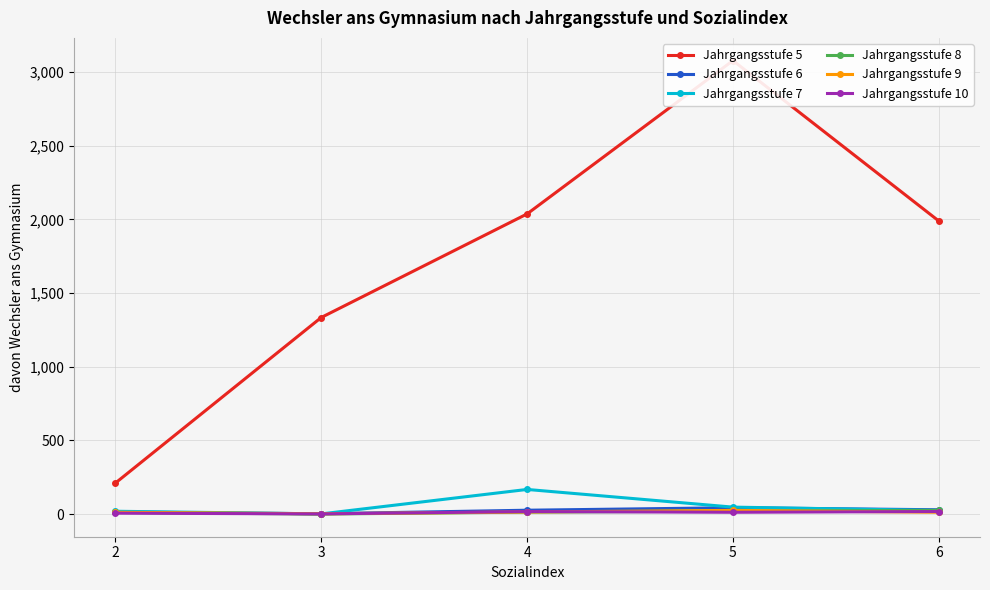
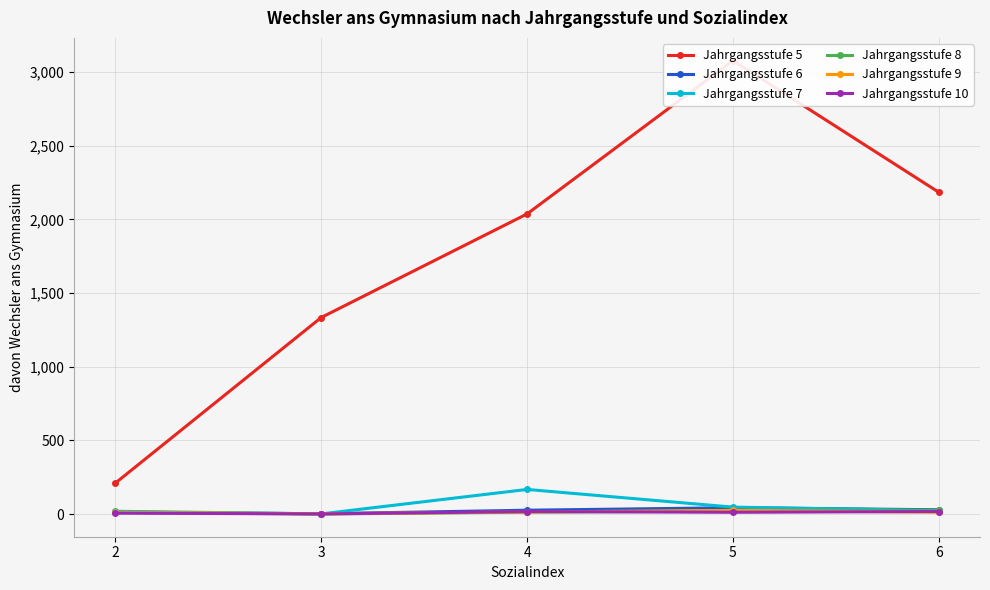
Jahrgangsstufe 5, 6: 1,990 -> 2,180
